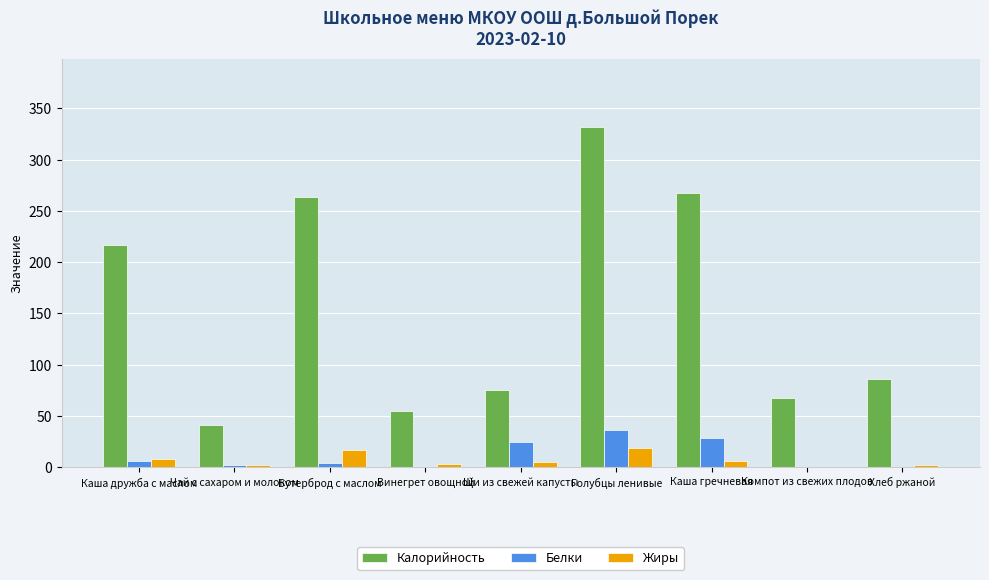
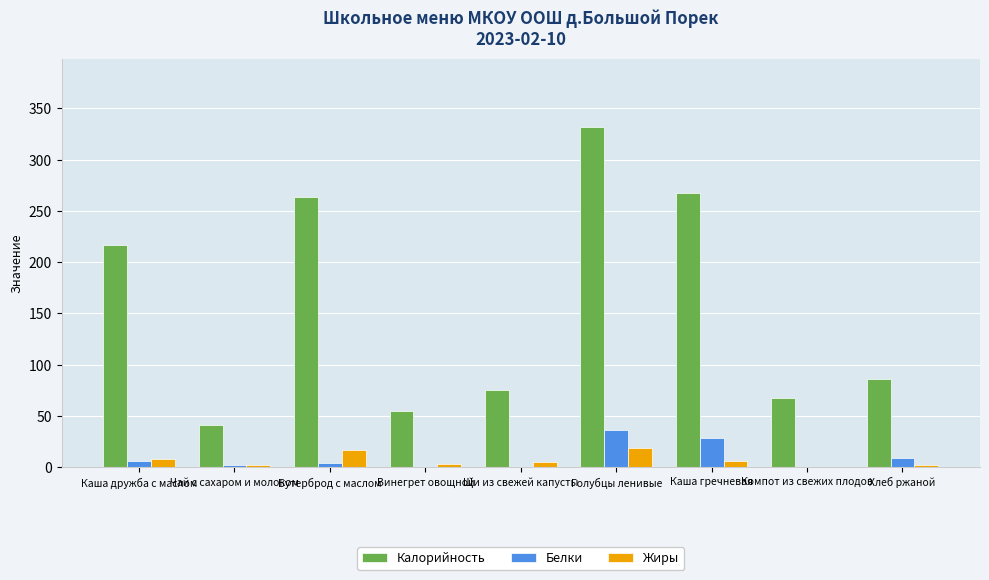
Белки, Щи из свежей капусты: 25 -> 1
Белки, Хлеб ржаной: 0 -> 9
